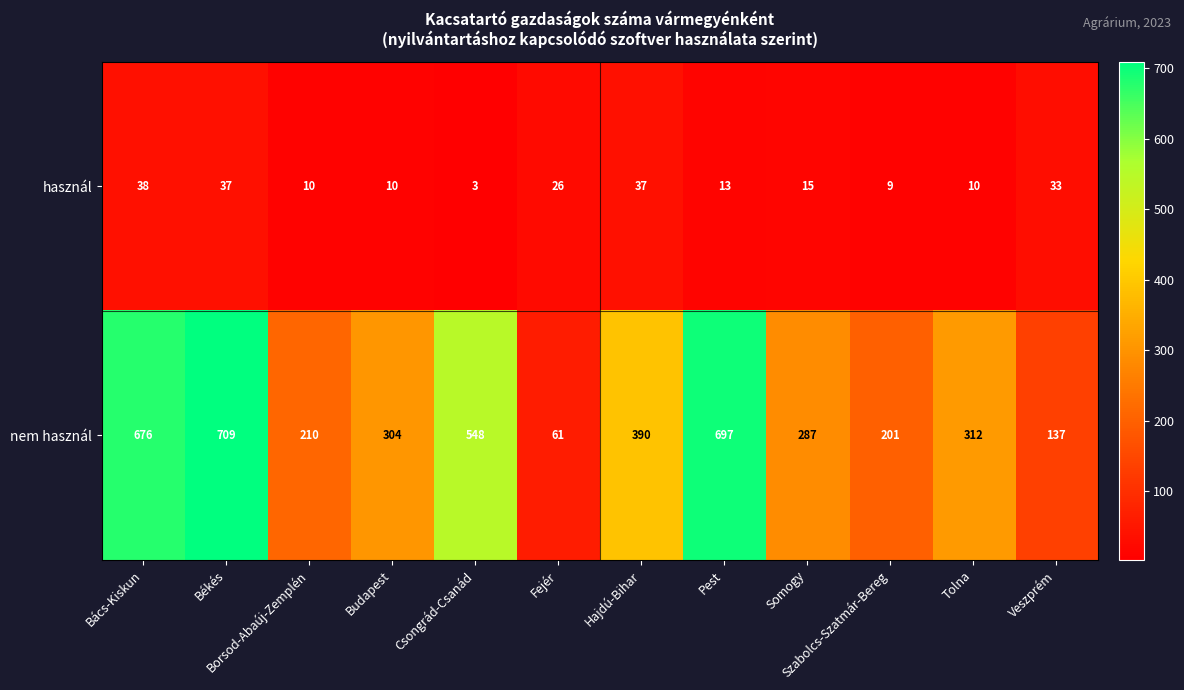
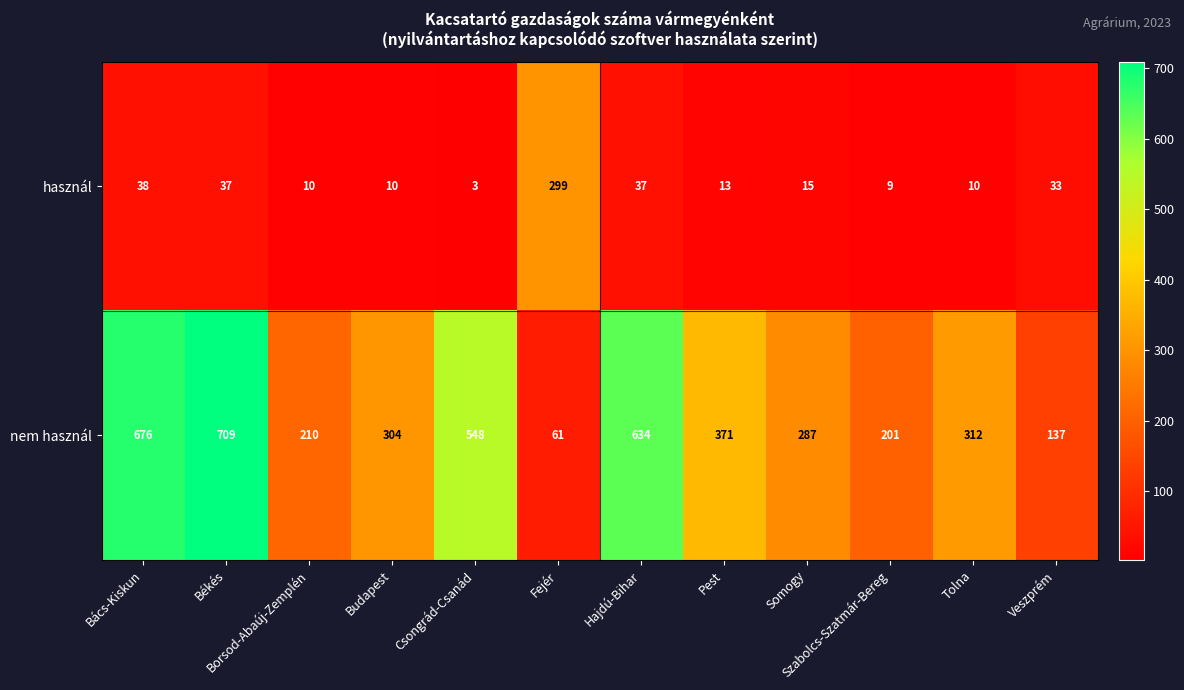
használ, Fejér: 26 -> 299
nem használ, Hajdú-Bihar: 390 -> 634
nem használ, Pest: 697 -> 371
